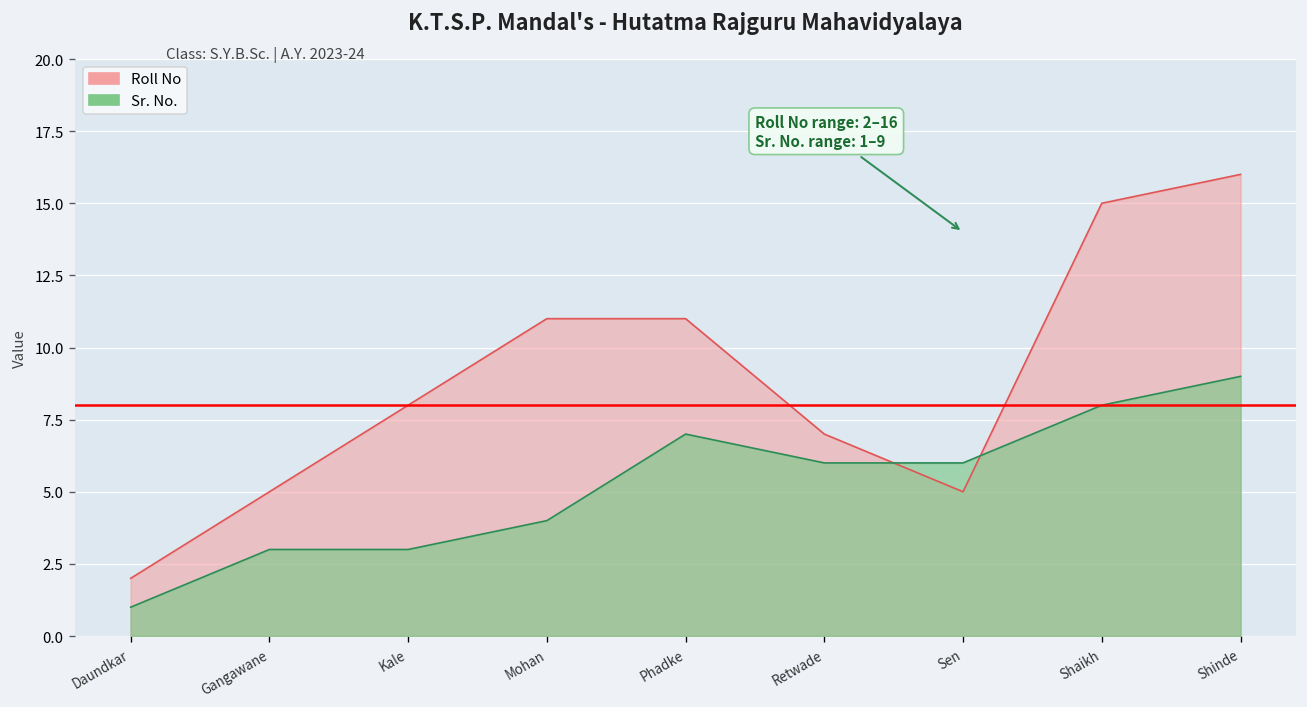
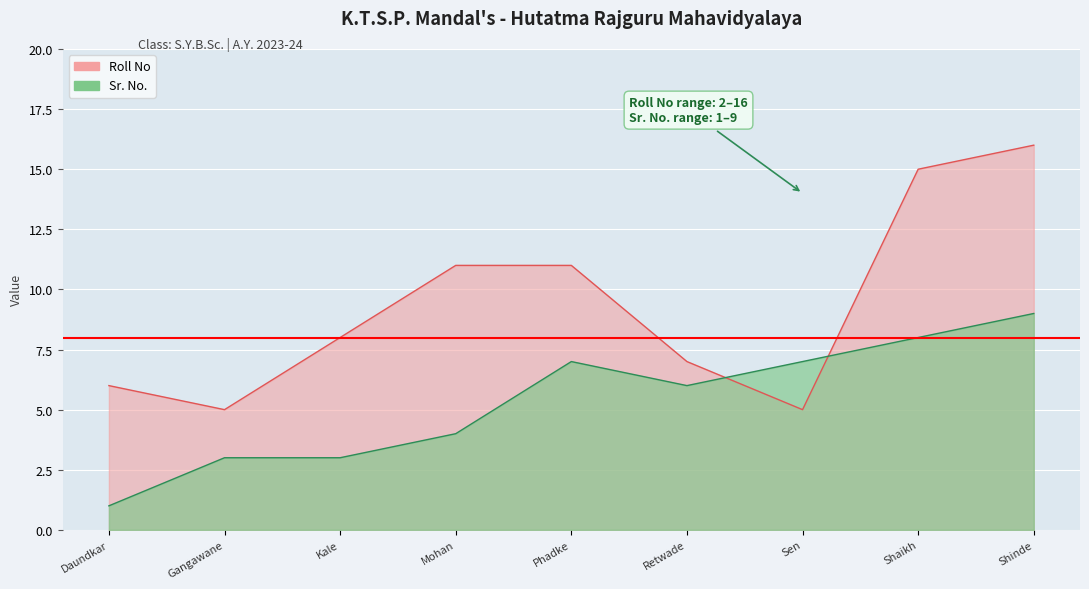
Roll No, Daundkar: 2 -> 6
Sr. No., Sen: 6 -> 7
